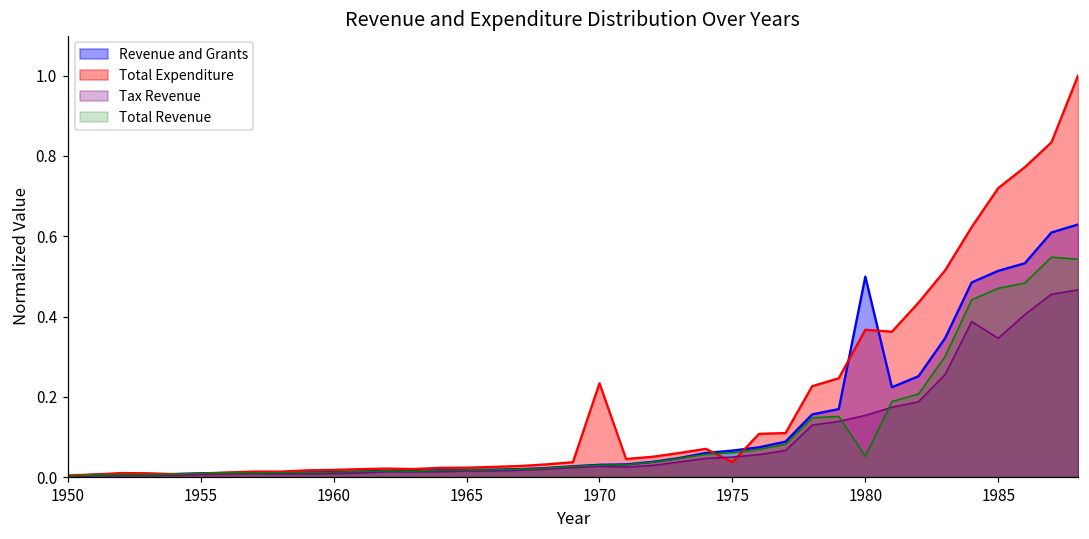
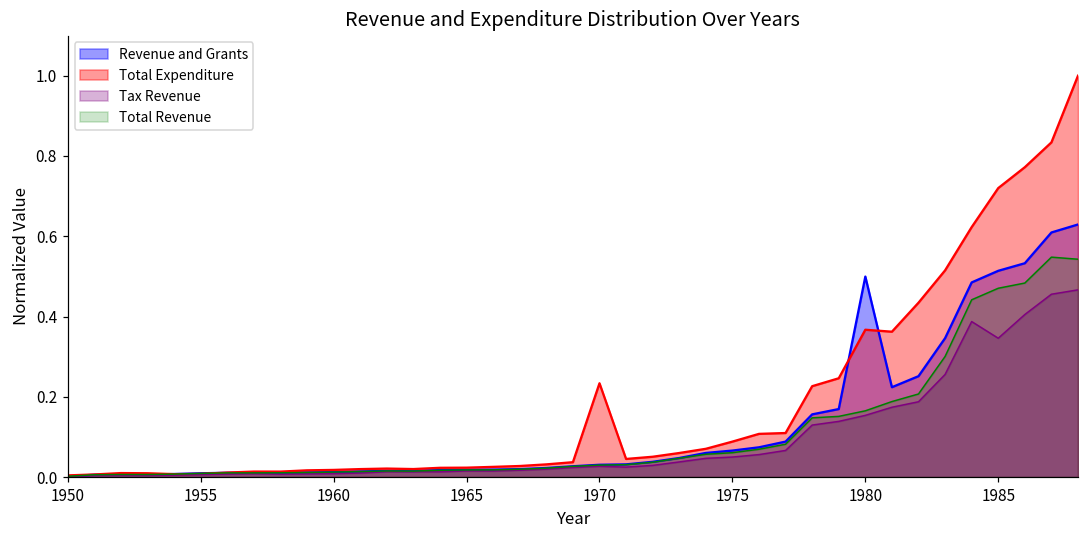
Total Expenditure, 1975: 0.04 -> 0.09
Total Revenue, 1980: 0.05 -> 0.17
